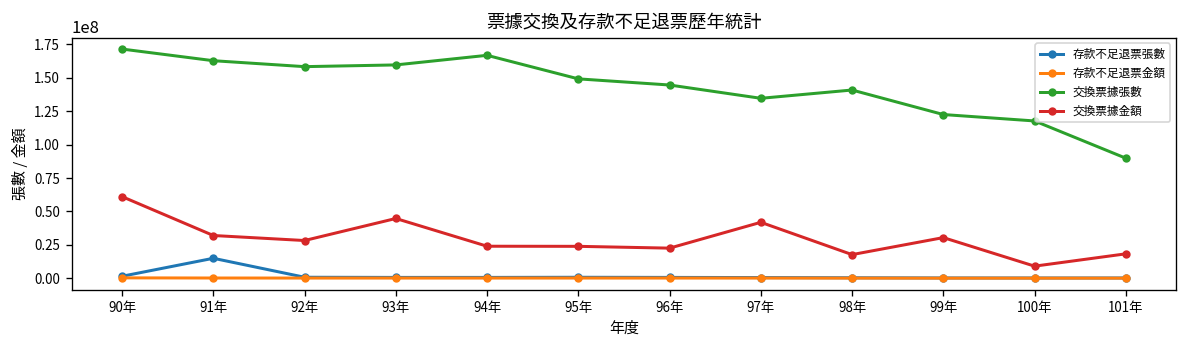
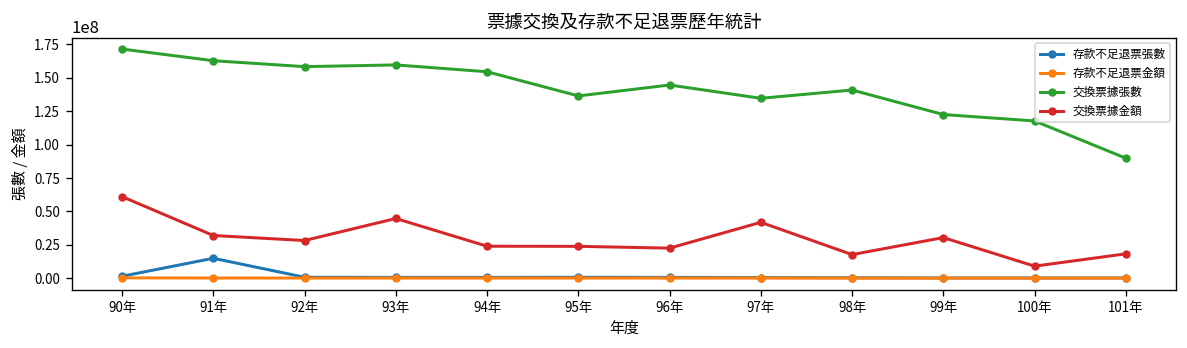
交換票據張數, 94年: 167000000 -> 155000000
交換票據張數, 95年: 149000000 -> 136000000
